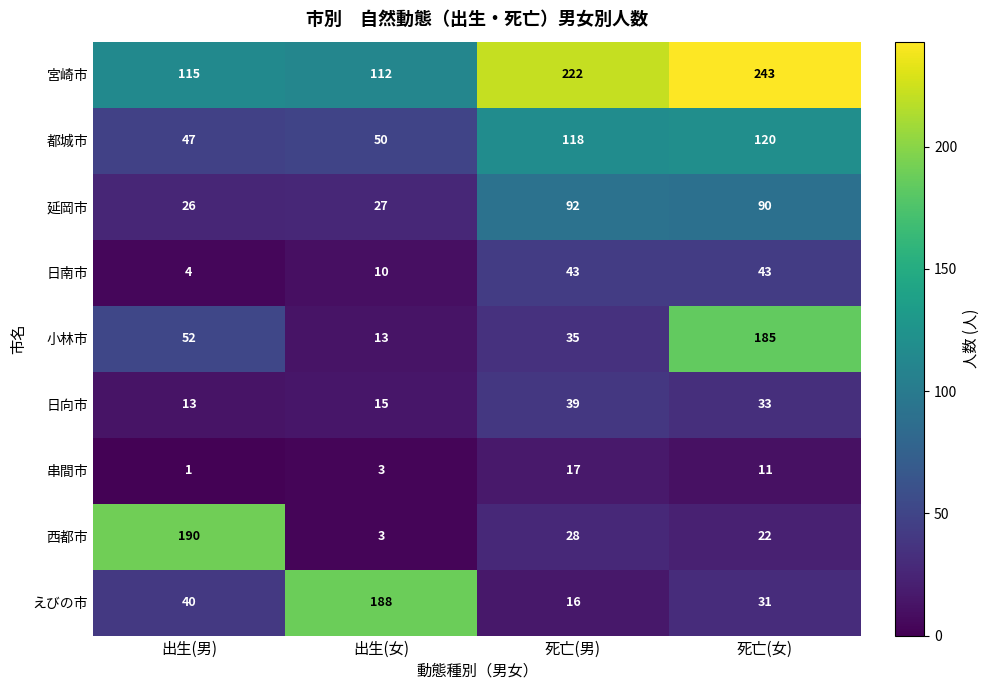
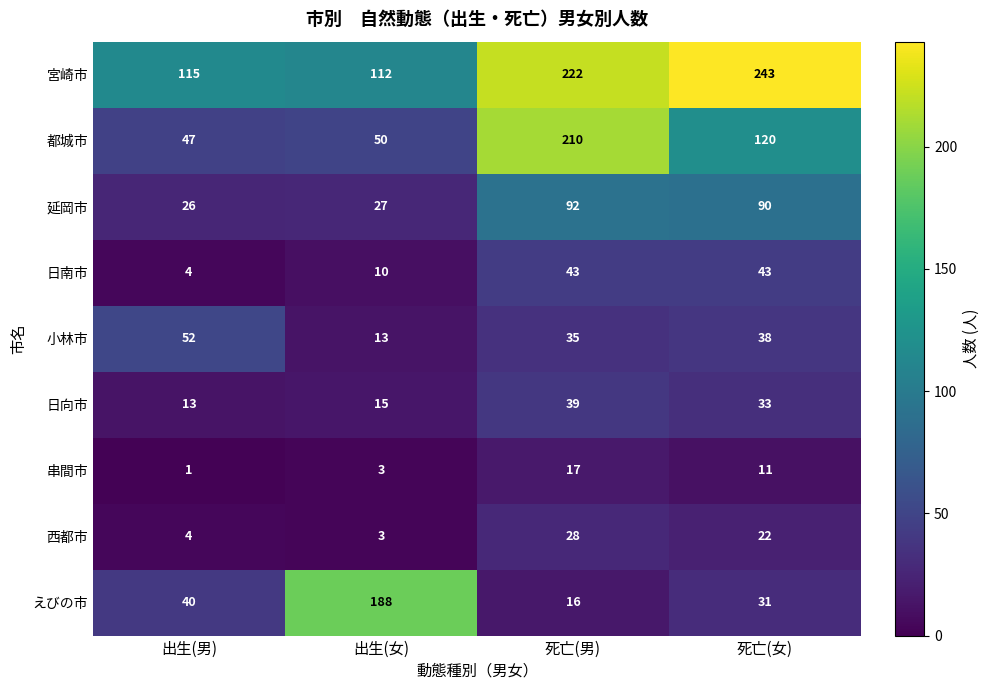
都城市, 死亡(男): 118 -> 210
小林市, 死亡(女): 185 -> 38
西都市, 出生(男): 190 -> 4
